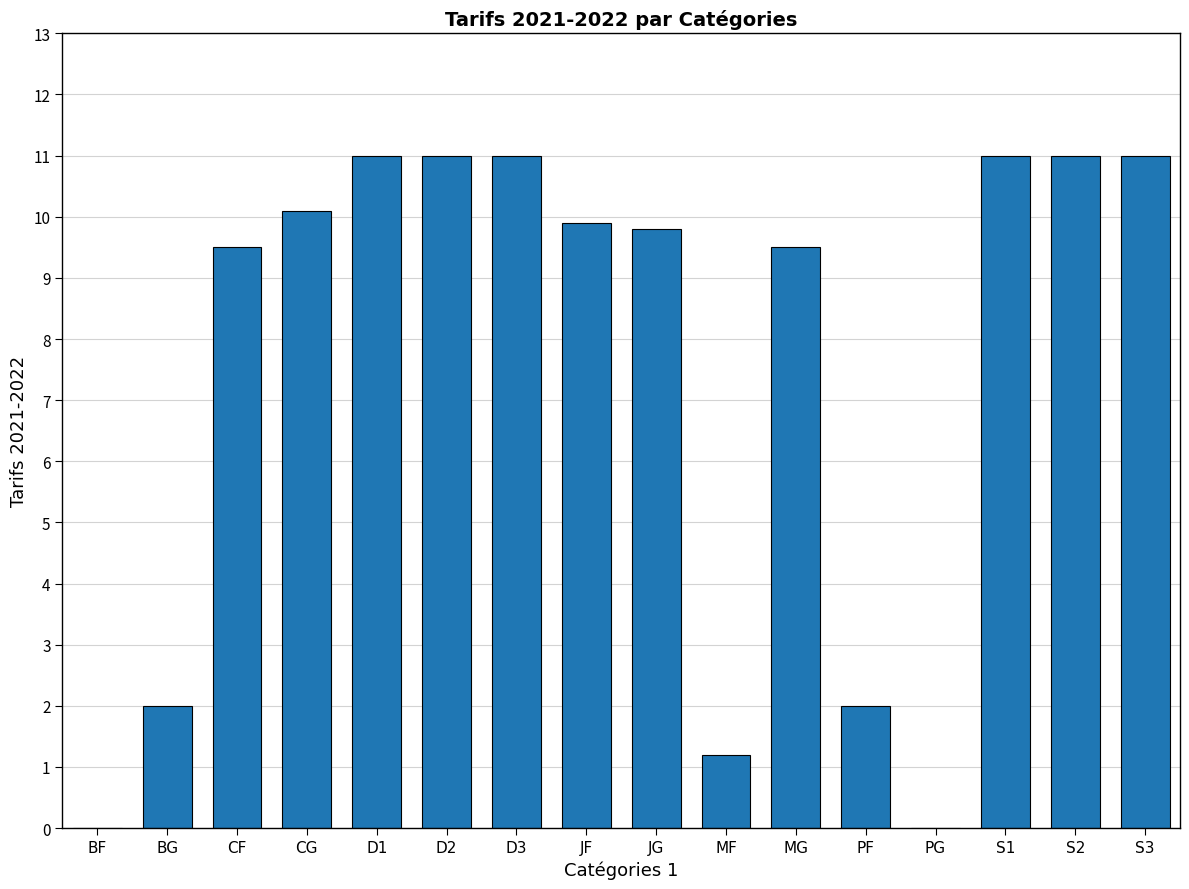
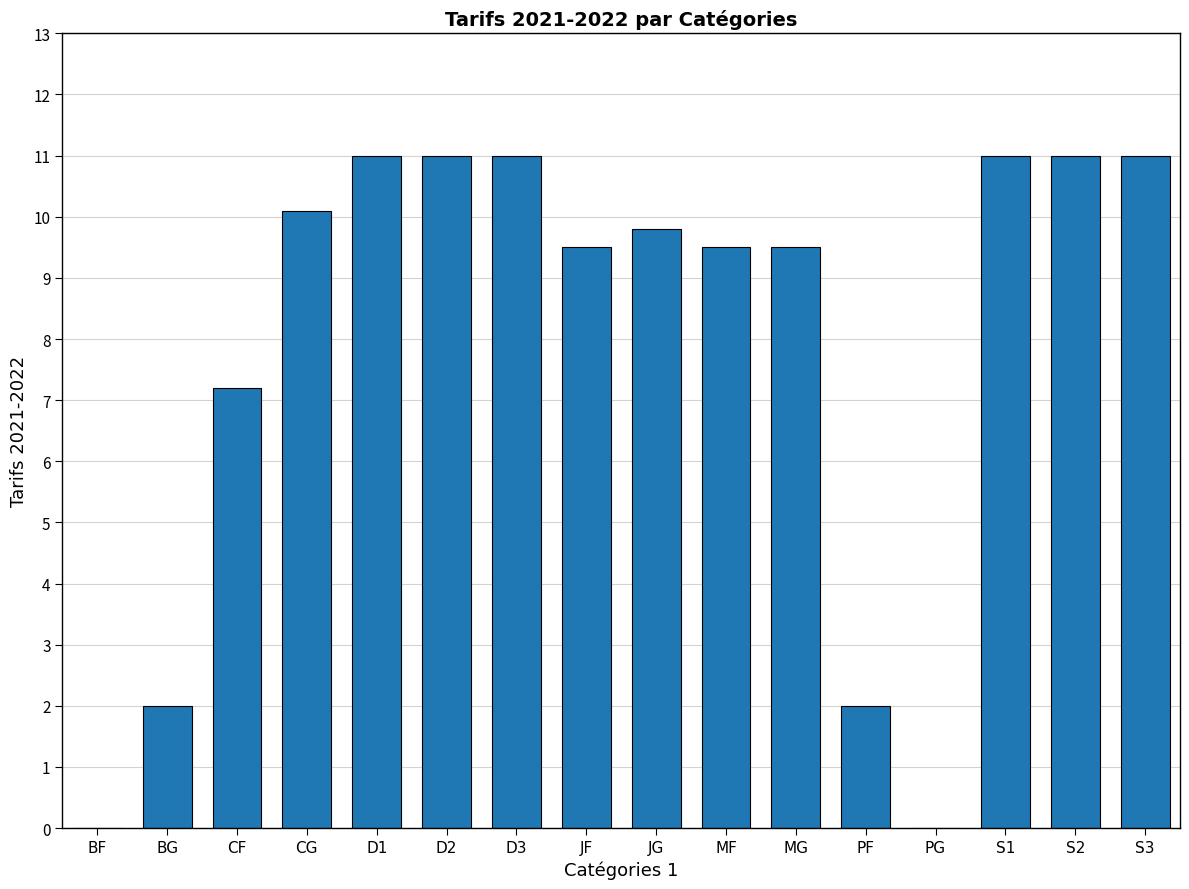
CF: 9.5 -> 7.2
JF: 9.9 -> 9.5
MF: 1.2 -> 9.5
